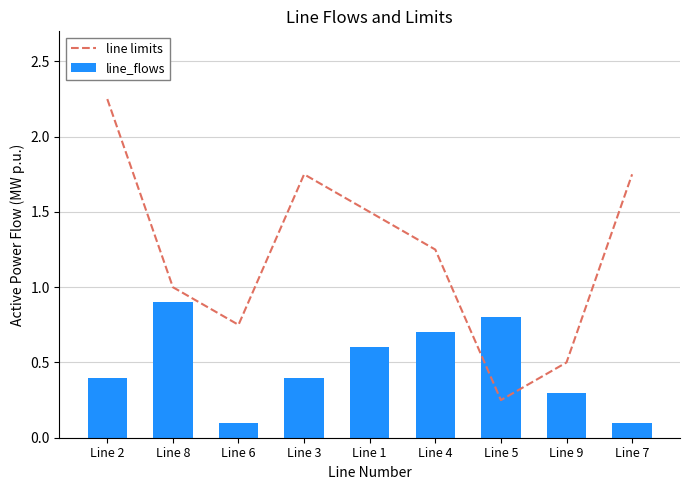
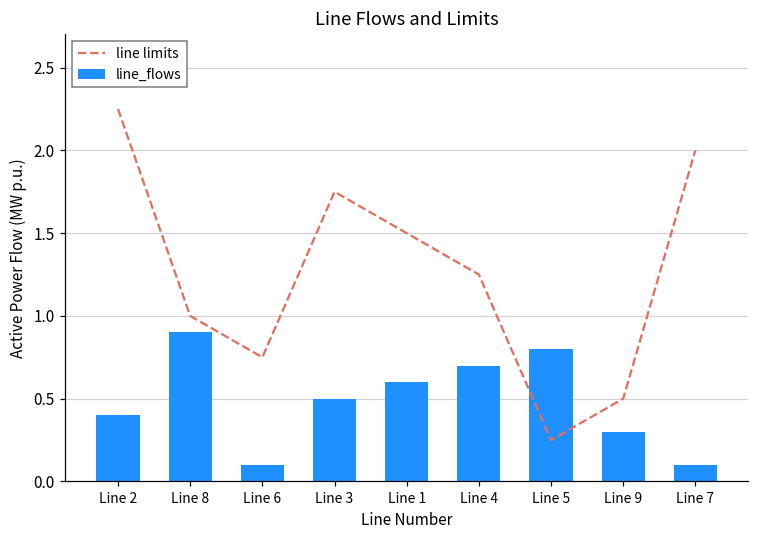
line_flows, Line 3: 0.40 -> 0.50
line limits, Line 7: 1.75 -> 2.00
